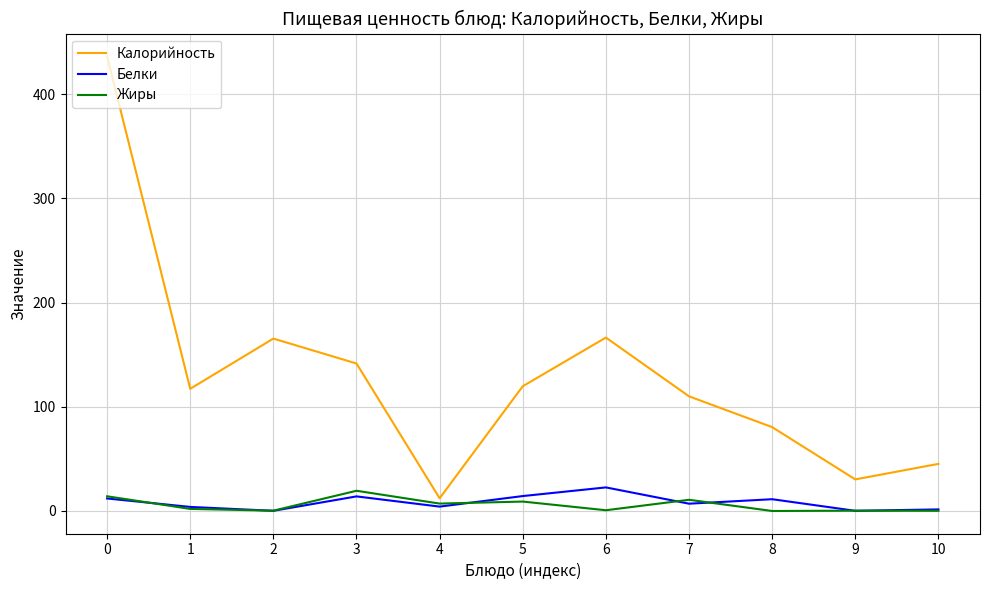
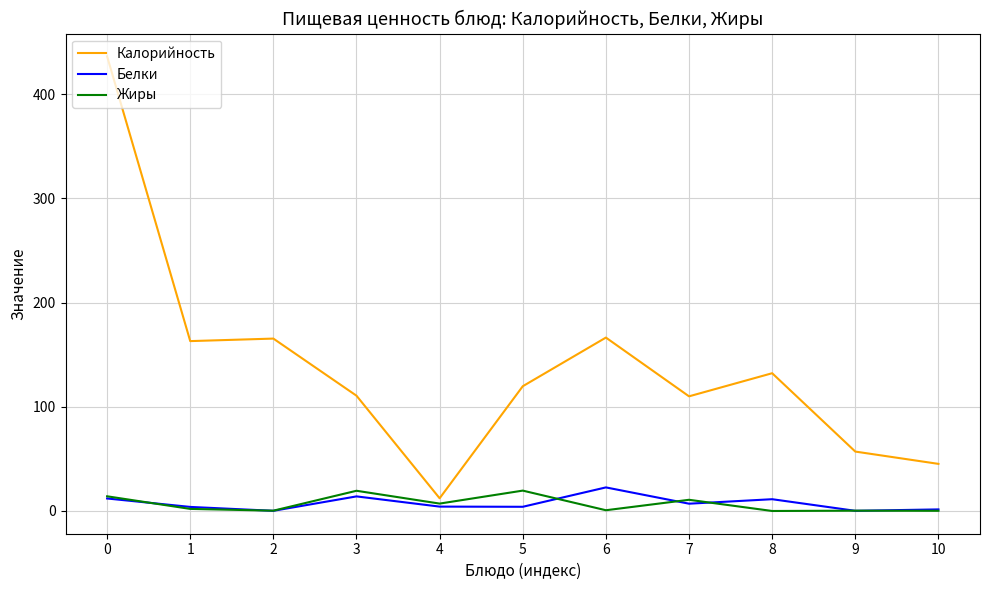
Калорийность, 1: 117 -> 163
Калорийность, 3: 142 -> 111
Белки, 5: 14 -> 4
Жиры, 5: 9 -> 20
Калорийность, 8: 80 -> 132
Калорийность, 9: 30 -> 57
